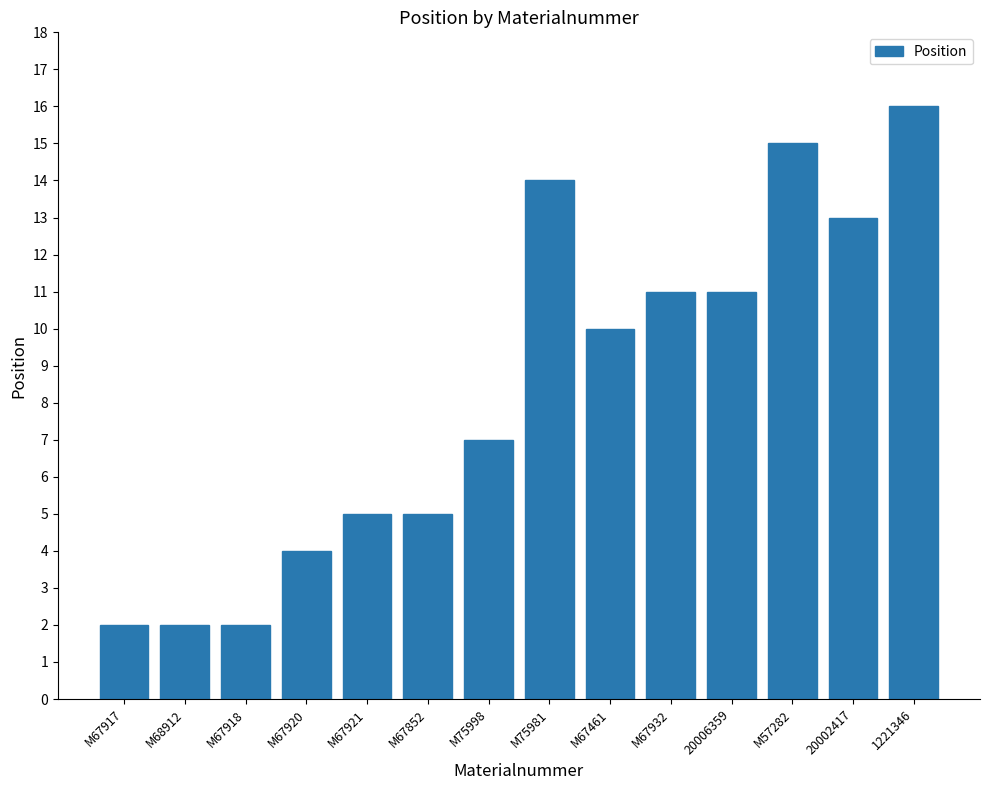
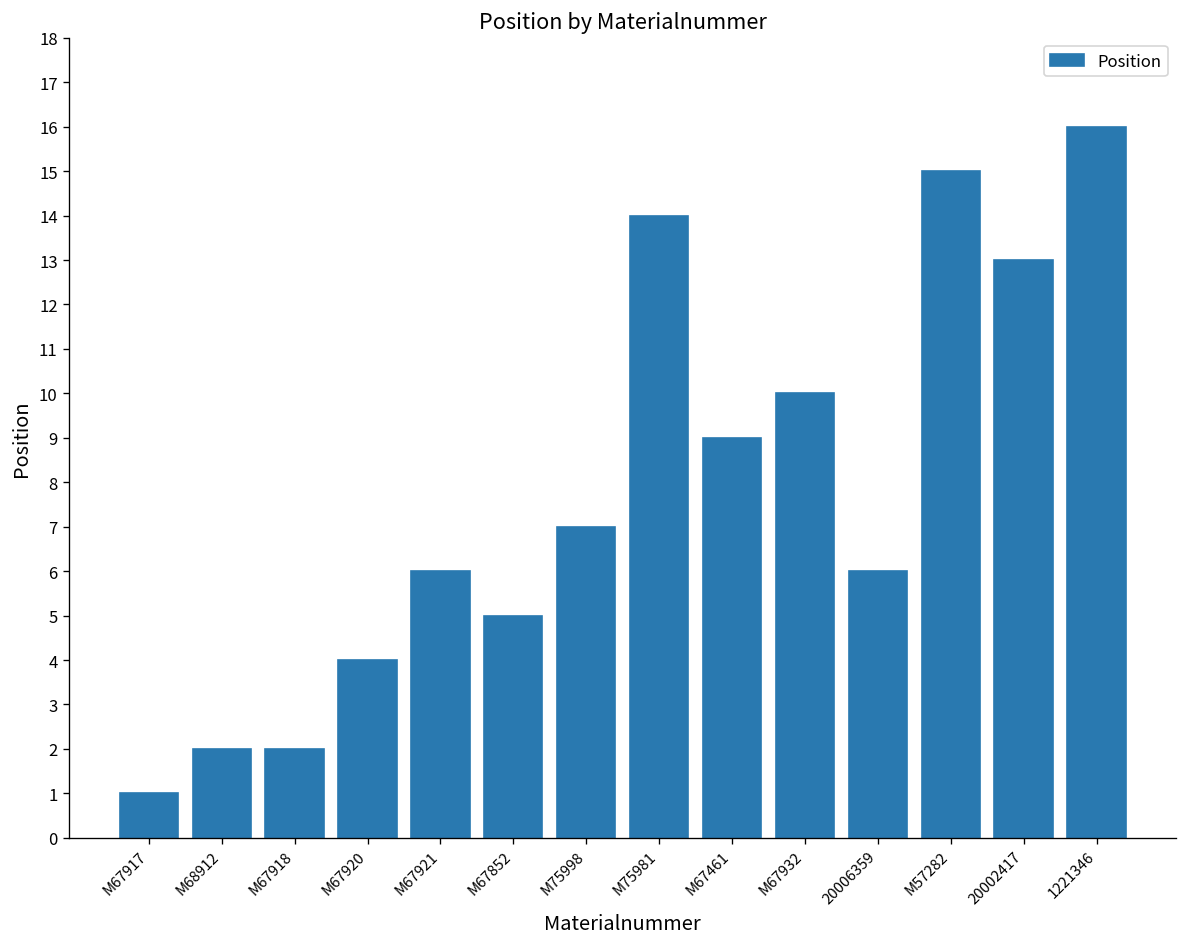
M67917: 2 -> 1
M67921: 5 -> 6
M67461: 10 -> 9
M67932: 11 -> 10
20006359: 11 -> 6
